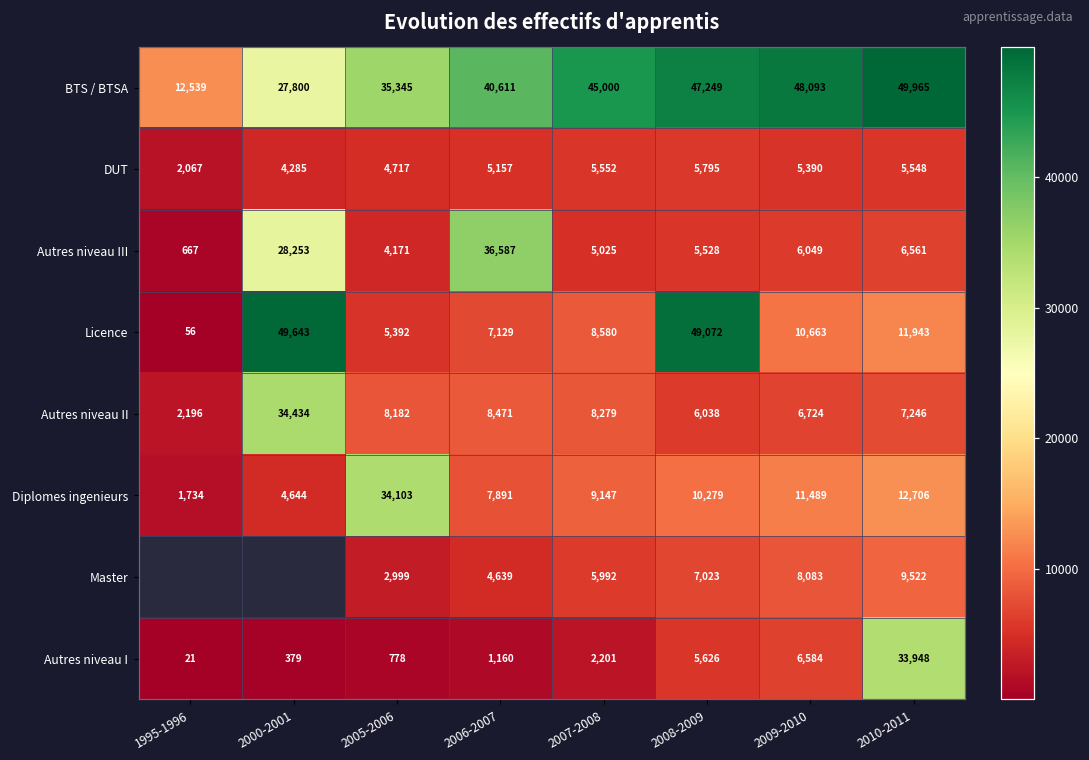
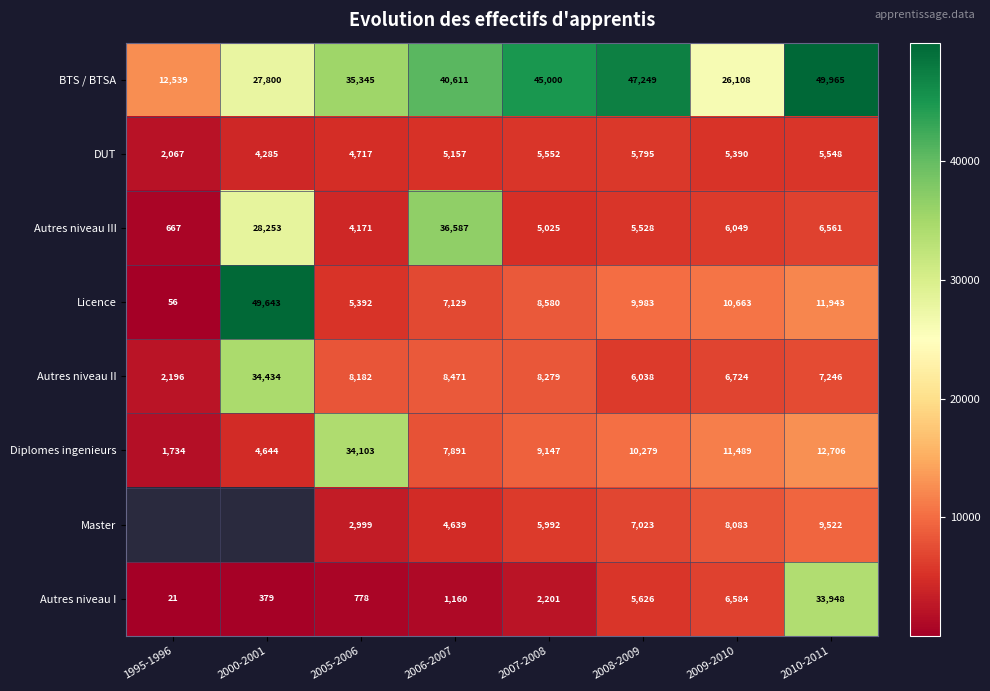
BTS / BTSA, 2009-2010: 48,093 -> 26,108
Licence, 2008-2009: 49,072 -> 9,983
